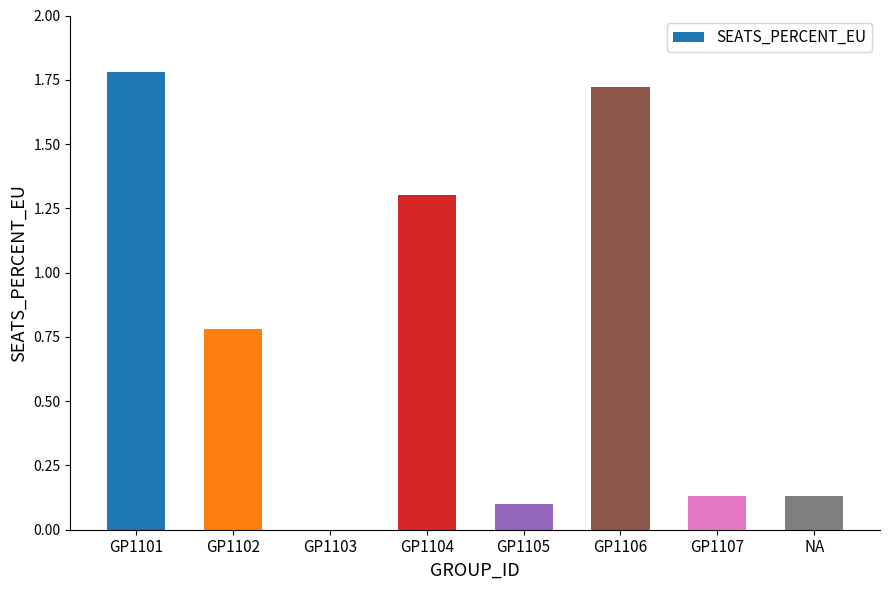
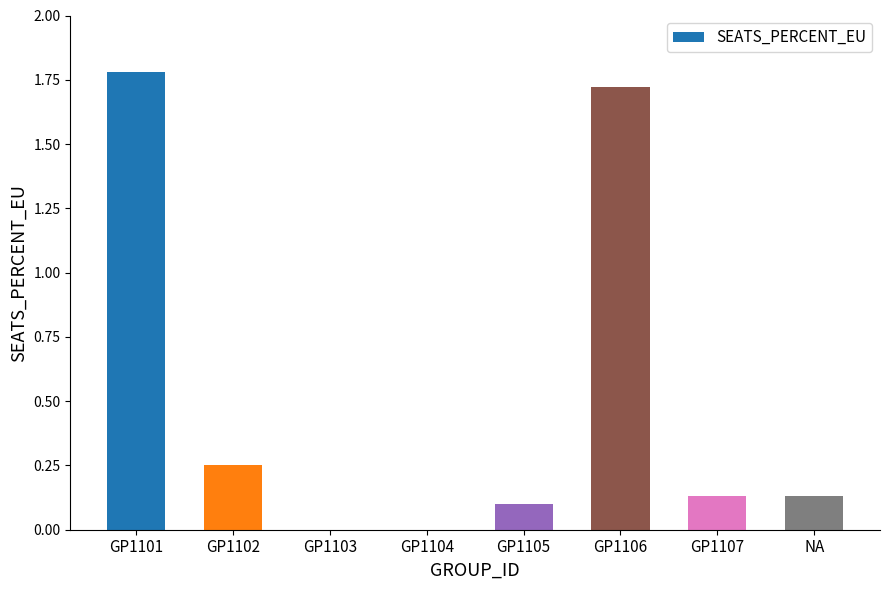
GP1102: 0.78 -> 0.25
GP1104: 1.3 -> 0.0
